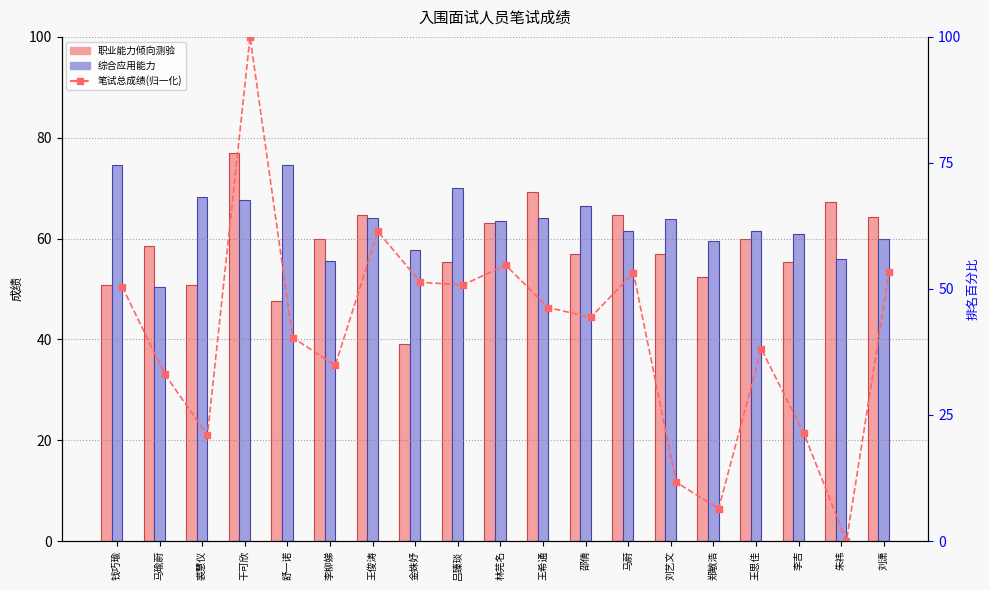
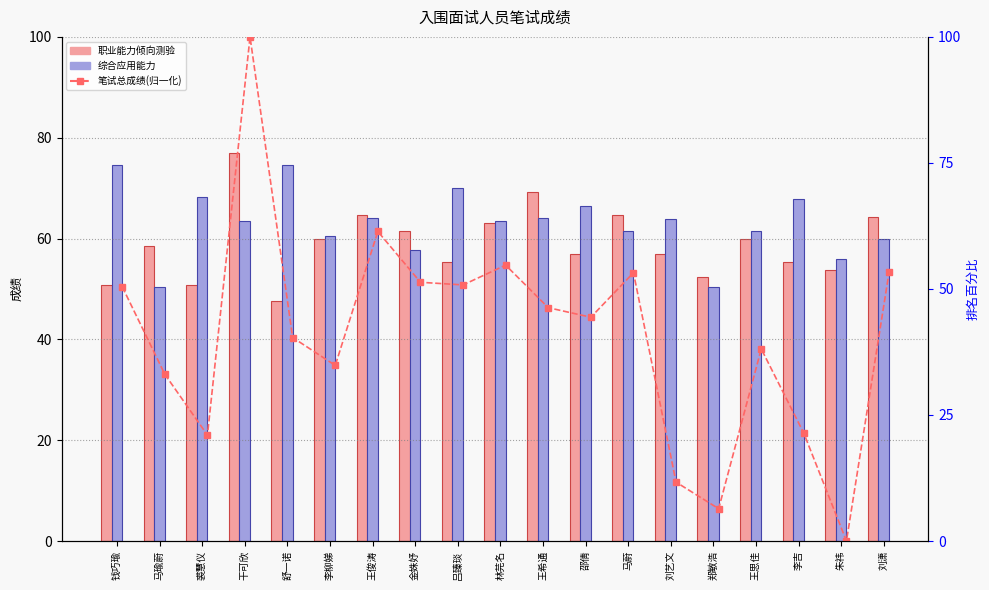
综合应用能力, 干可欣: 68 -> 64
综合应用能力, 李柳娣: 56 -> 61
职业能力倾向测验, 金姝妤: 39 -> 62
综合应用能力, 郑敏浩: 60 -> 50
综合应用能力, 李吉: 61 -> 68
职业能力倾向测验, 朱祎: 67 -> 54
